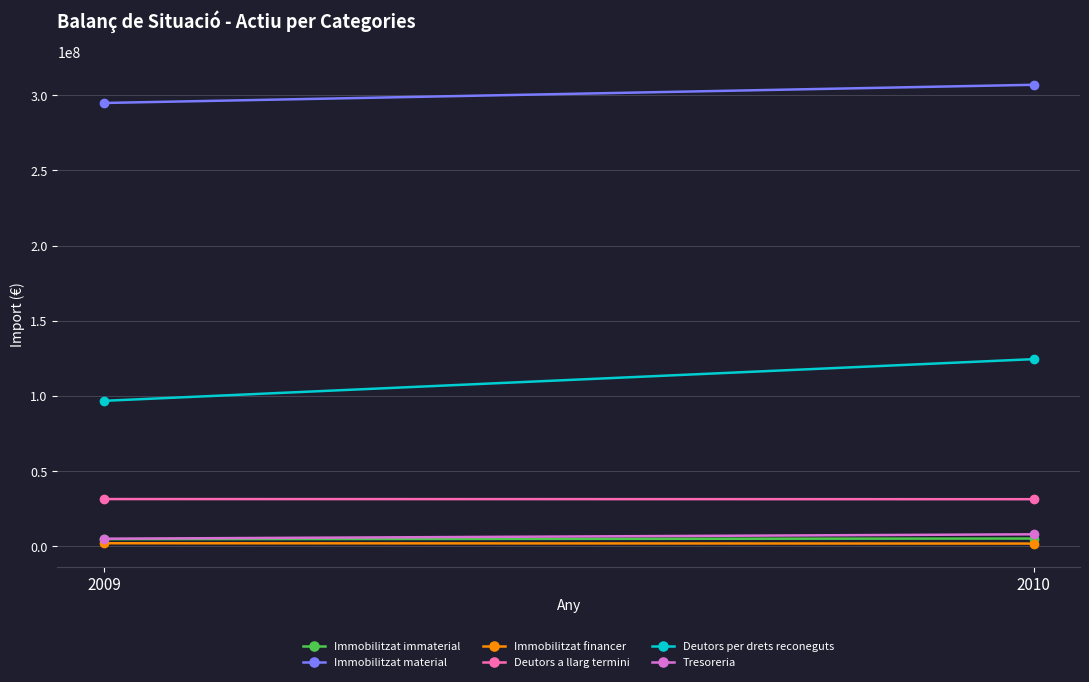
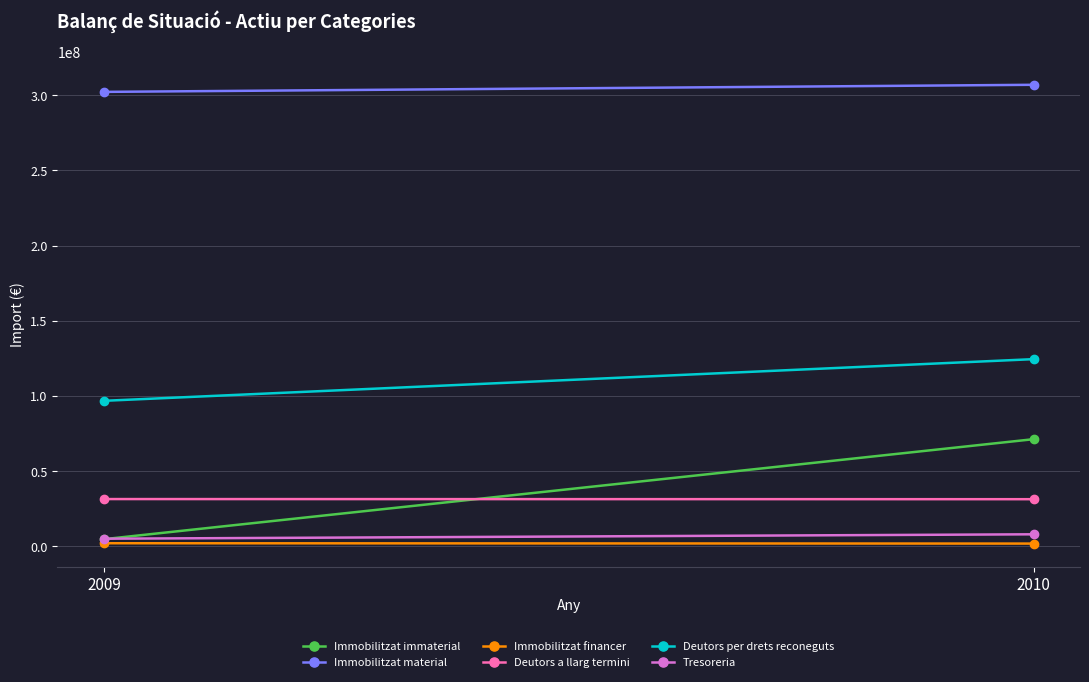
Immobilitzat material, 2009: 295000000 -> 302000000
Immobilitzat immaterial, 2010: 5000000 -> 71000000
